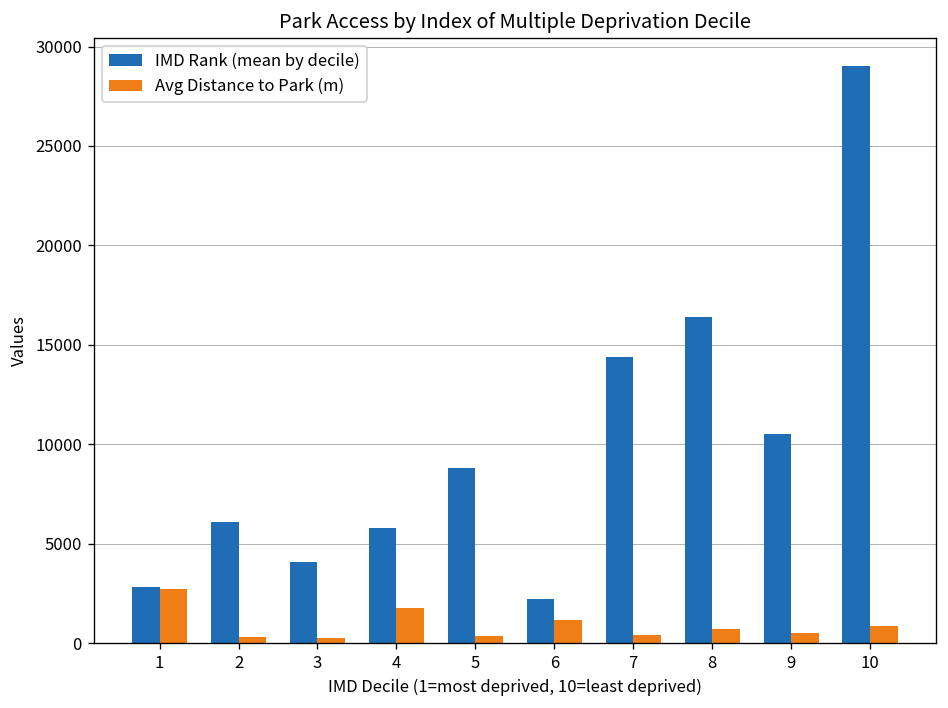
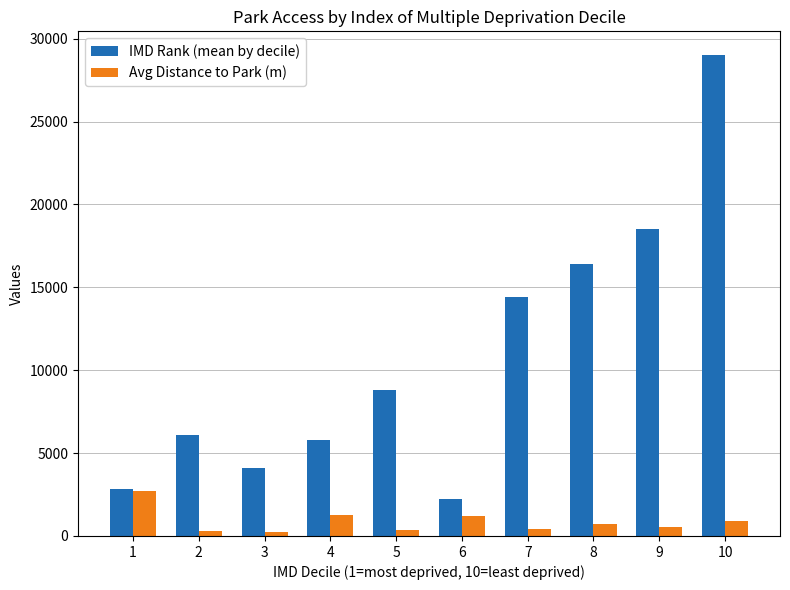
Avg Distance to Park (m), 4: 1800 -> 1300
IMD Rank (mean by decile), 9: 10500 -> 18500
